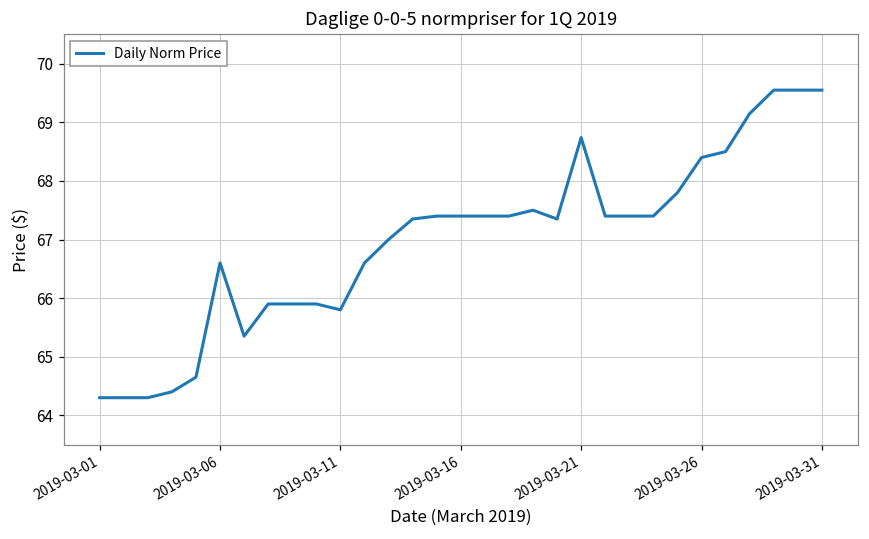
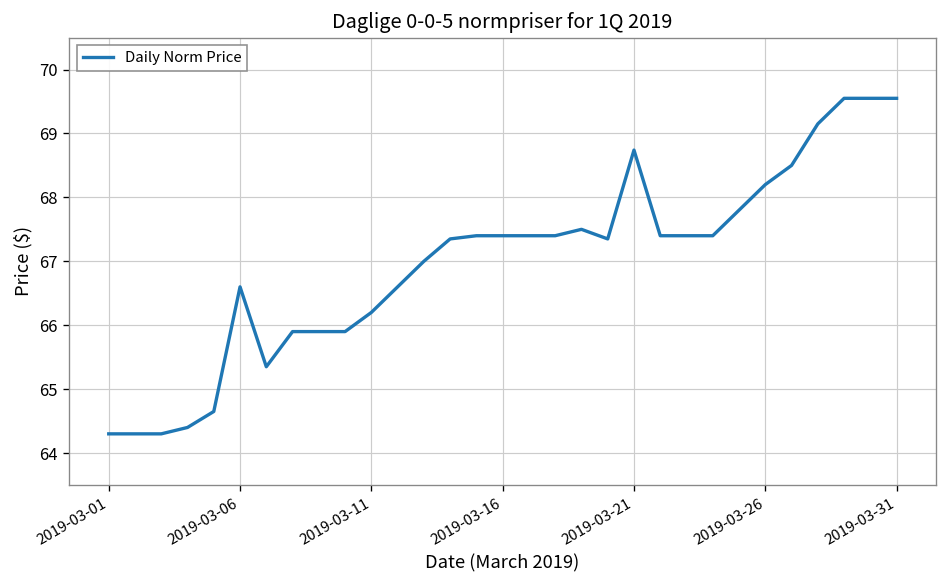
2019-03-11: 65.8 -> 66.2
2019-03-26: 68.4 -> 68.2
